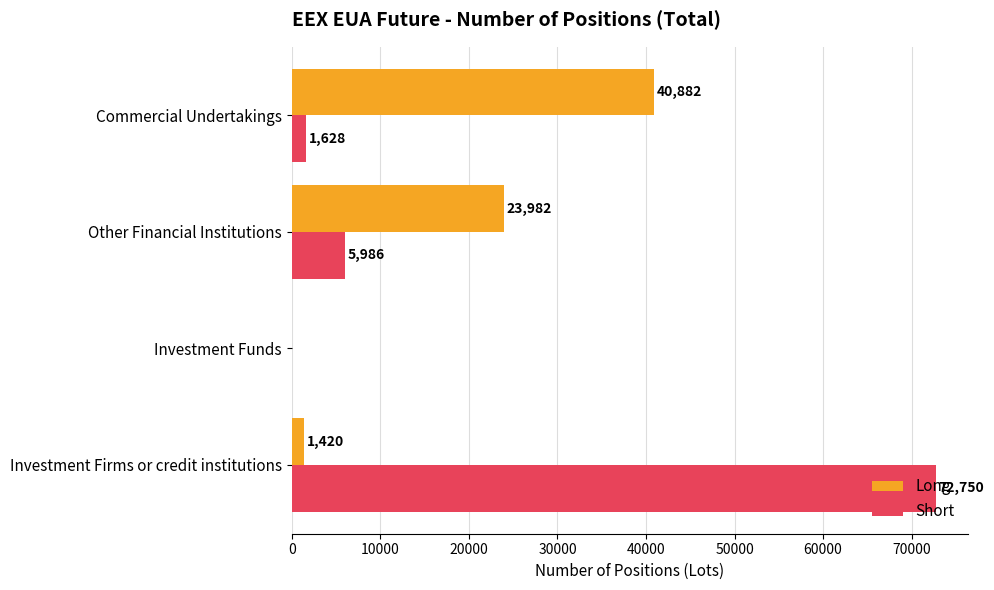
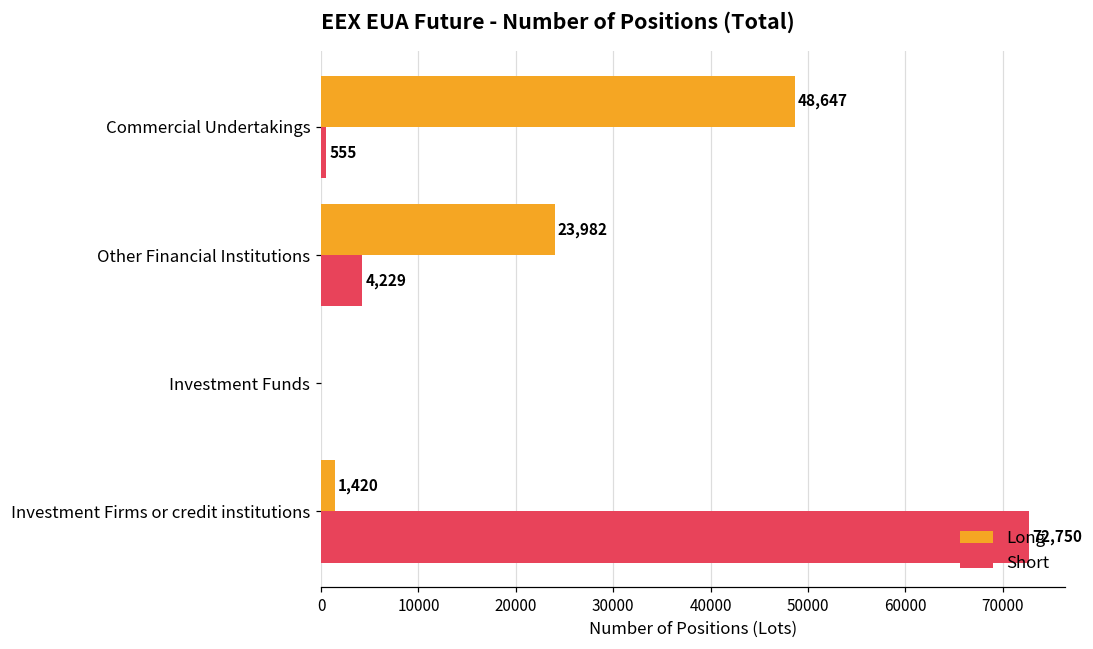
Long, Commercial Undertakings: 40,882 -> 48,647
Short, Commercial Undertakings: 1,628 -> 555
Short, Other Financial Institutions: 5,986 -> 4,229
